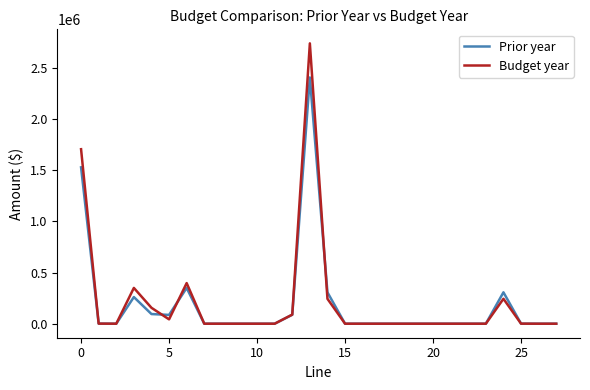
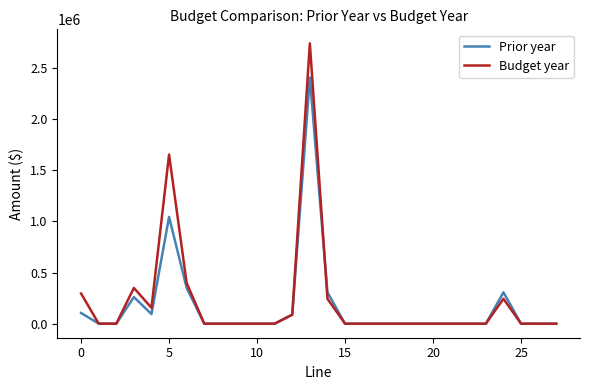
Prior year, 0: 1530000 -> 100000
Budget year, 0: 1710000 -> 300000
Prior year, 5: 90000 -> 1040000
Budget year, 5: 40000 -> 1650000
